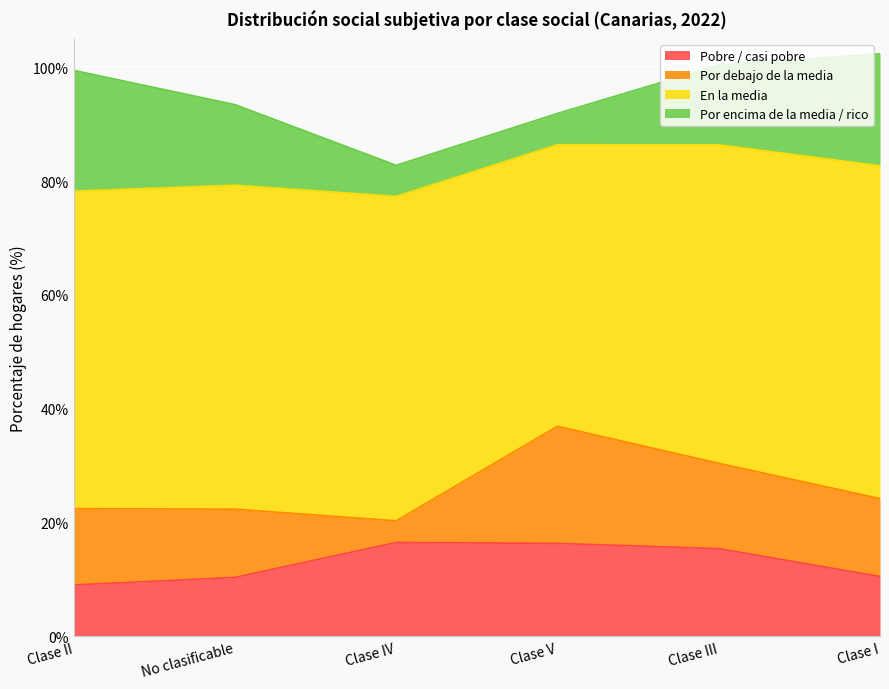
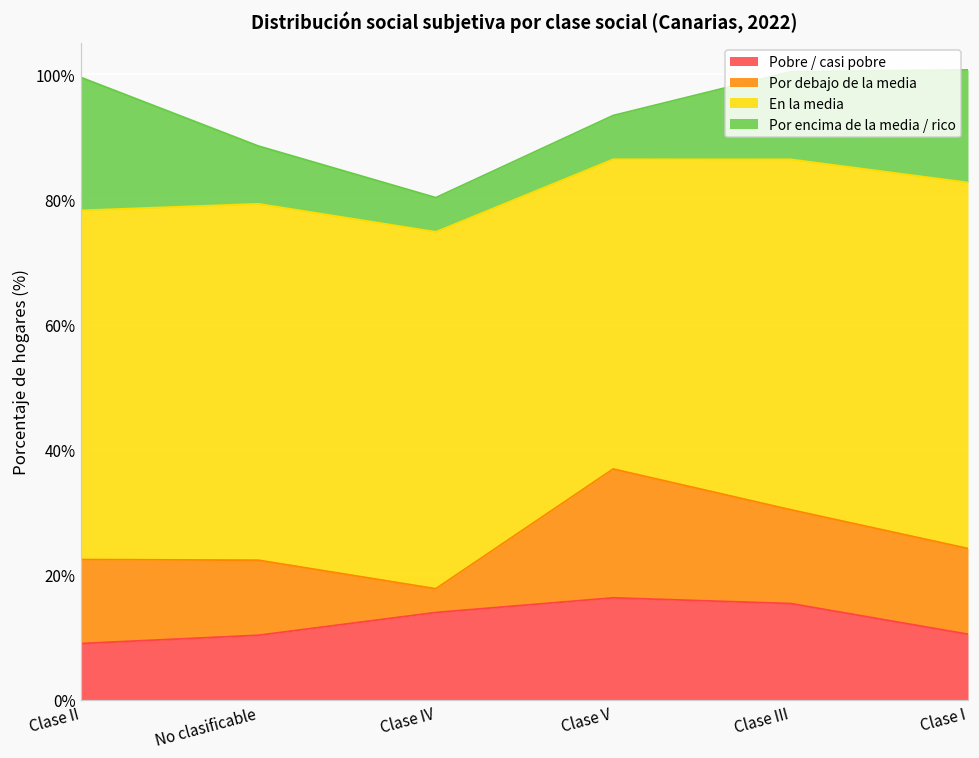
Por encima de la media / rico, No clasificable: 14% -> 9%
Pobre / casi pobre, Clase IV: 16% -> 14%
Por encima de la media / rico, Clase V: 6% -> 7%
Por encima de la media / rico, Clase I: 20% -> 18%
